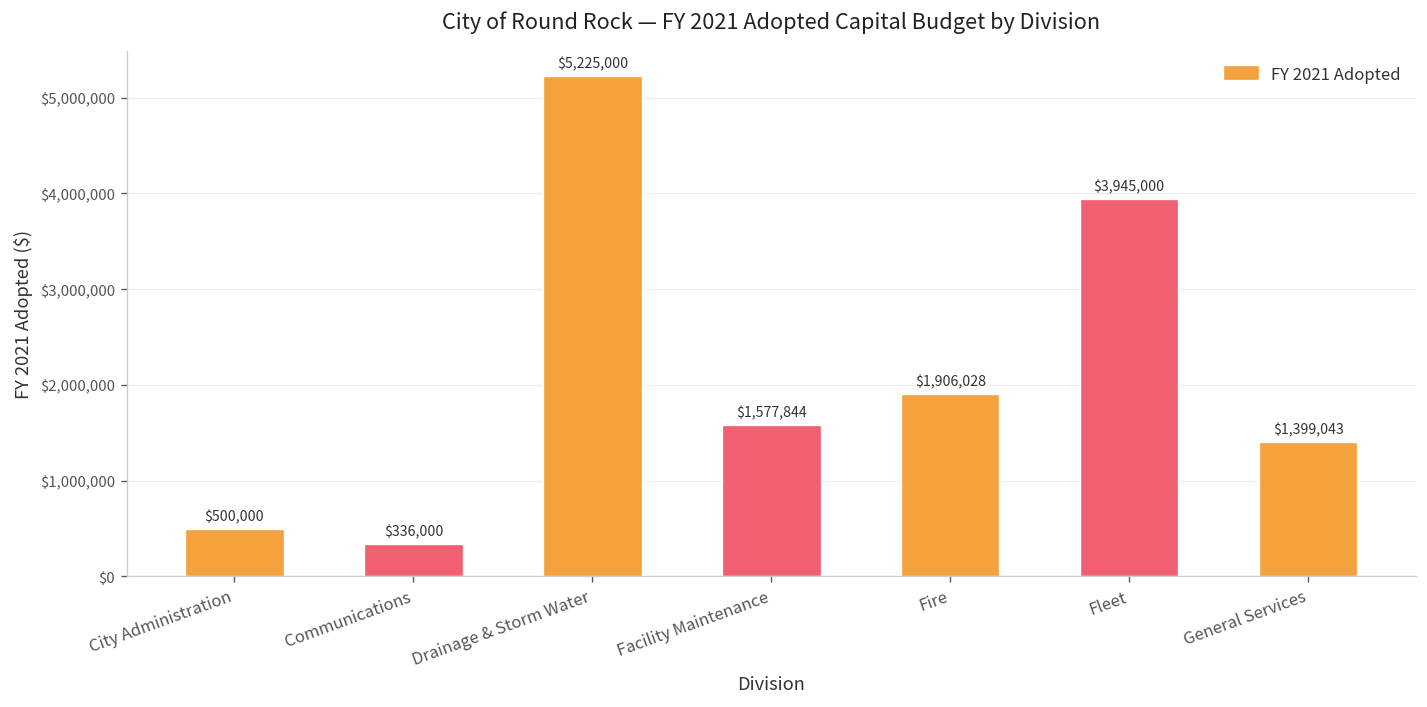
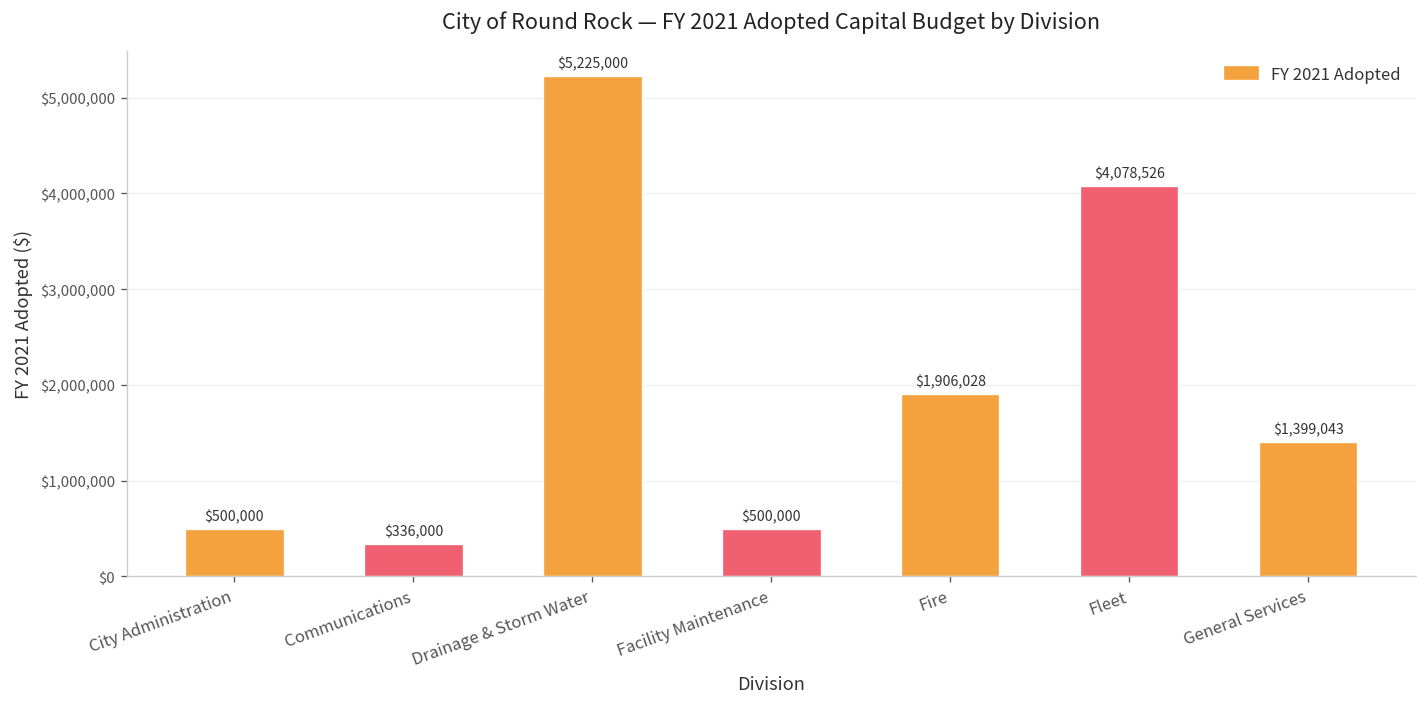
Facility Maintenance: $1,577,844 -> $500,000
Fleet: $3,945,000 -> $4,078,526
